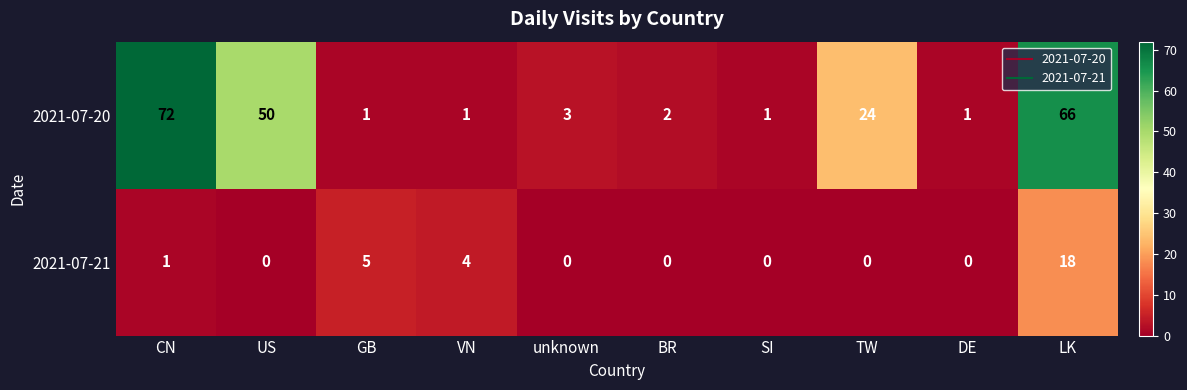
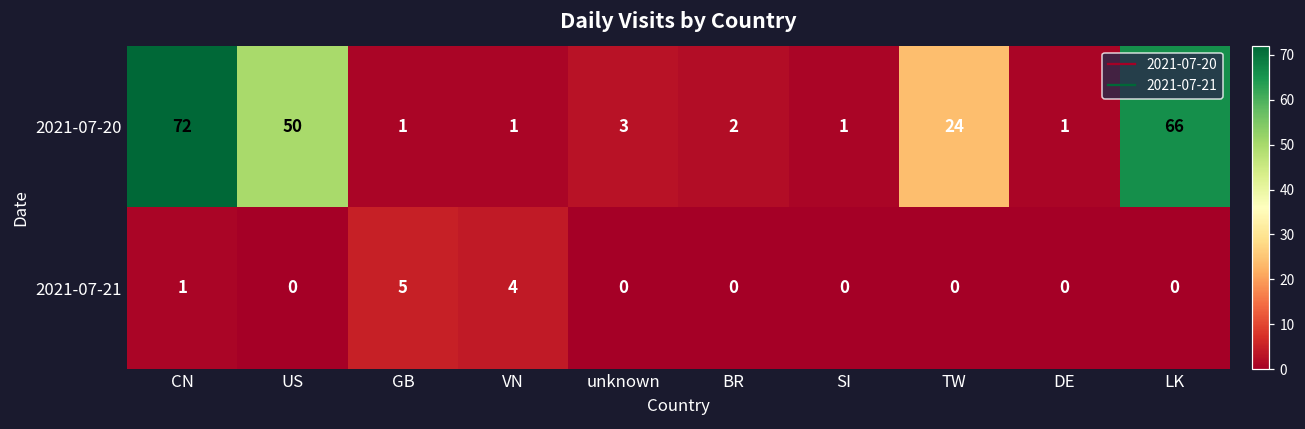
2021-07-21, LK: 18 -> 0
